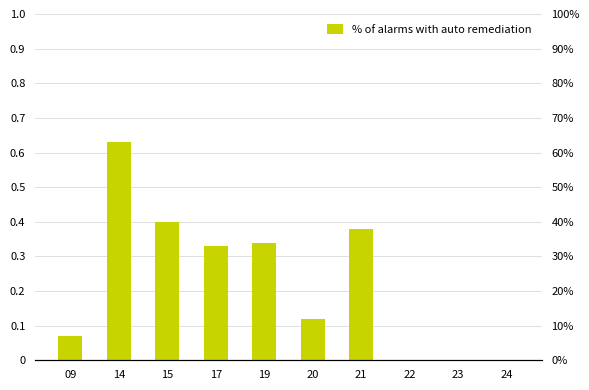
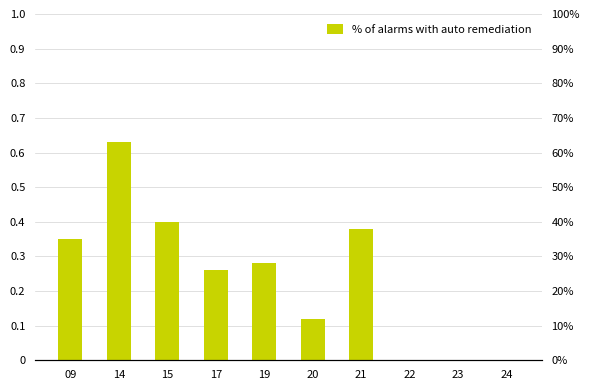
09: 0.07 -> 0.35
17: 0.33 -> 0.26
19: 0.34 -> 0.28
